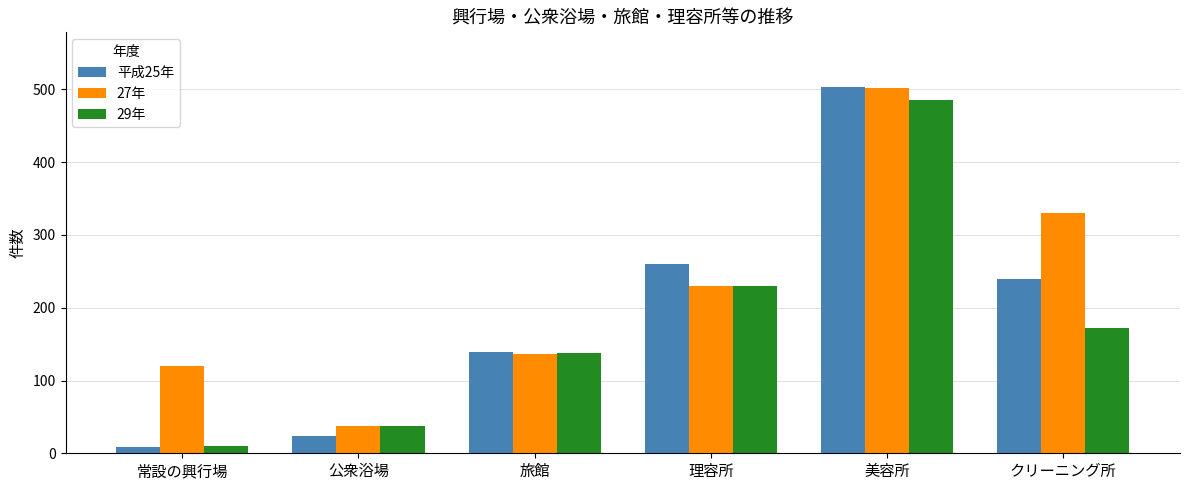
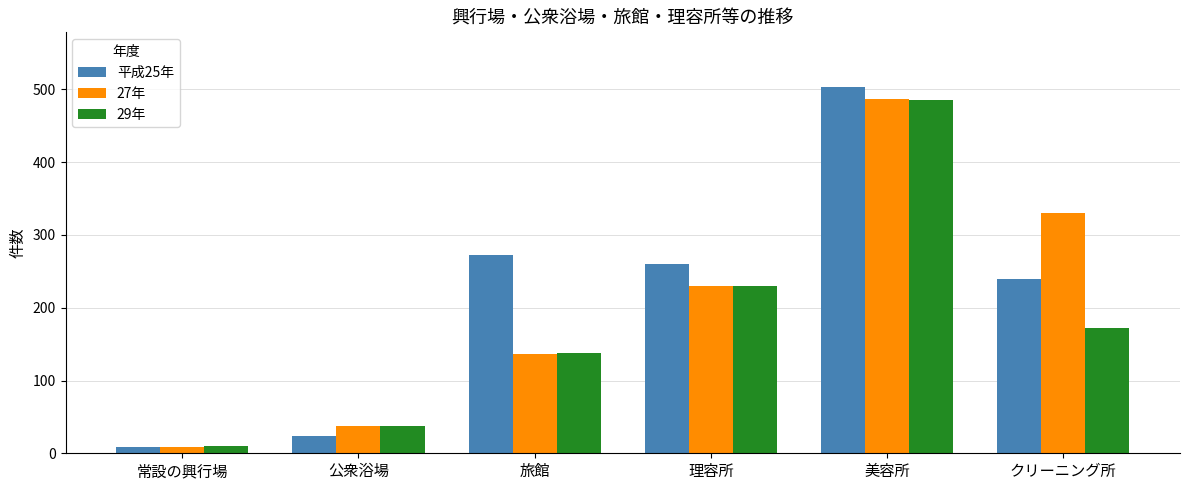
27年, 常設の興行場: 120 -> 10
平成25年, 旅館: 140 -> 270
27年, 美容所: 500 -> 490
